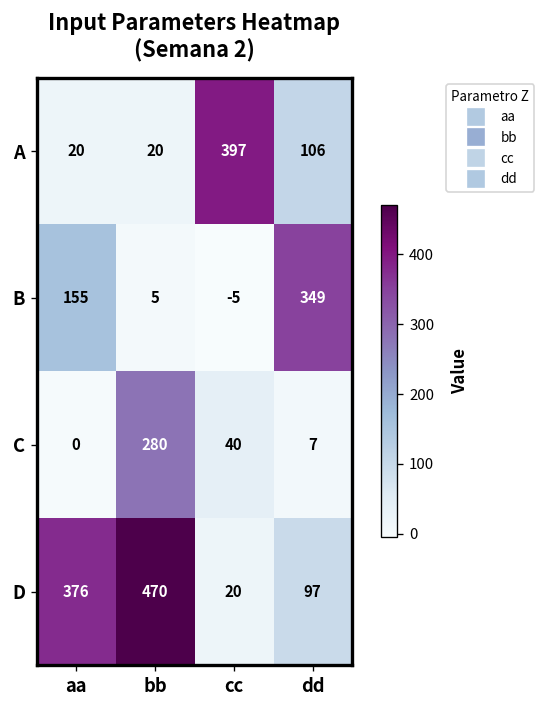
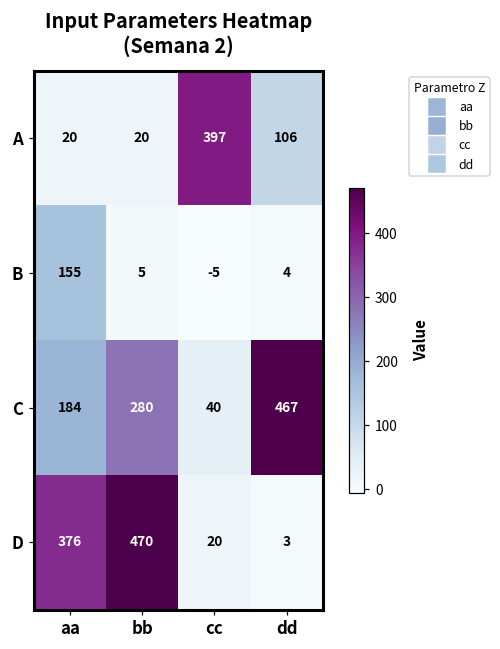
B, dd: 349 -> 4
C, aa: 0 -> 184
C, dd: 7 -> 467
D, dd: 97 -> 3
